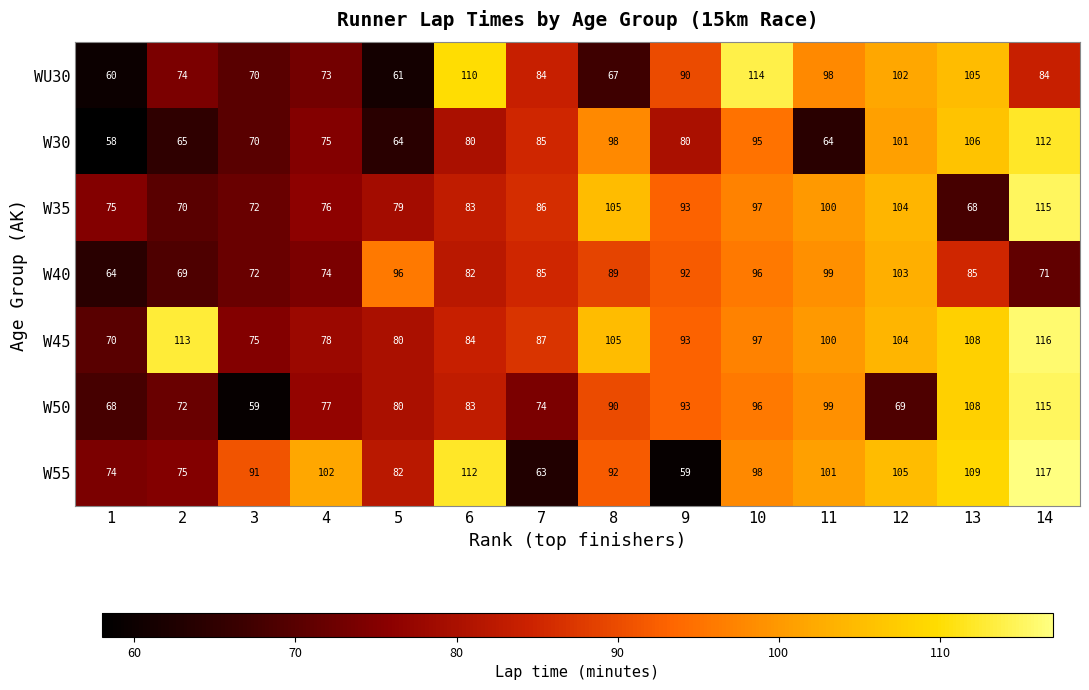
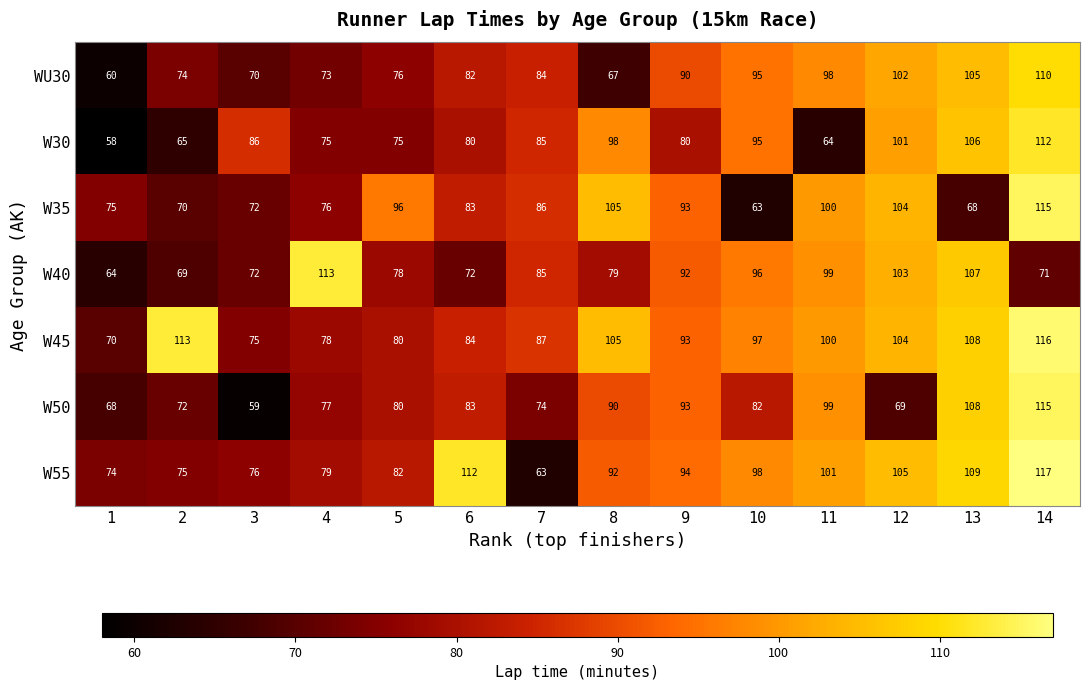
WU30, 5: 61 -> 76
WU30, 6: 110 -> 82
WU30, 10: 114 -> 95
WU30, 14: 84 -> 110
W30, 3: 70 -> 86
W30, 5: 64 -> 75
W35, 5: 79 -> 96
W35, 10: 97 -> 63
W40, 4: 74 -> 113
W40, 5: 96 -> 78
W40, 6: 82 -> 72
W40, 8: 89 -> 79
W40, 13: 85 -> 107
W50, 10: 96 -> 82
W55, 3: 91 -> 76
W55, 4: 102 -> 79
W55, 9: 59 -> 94
